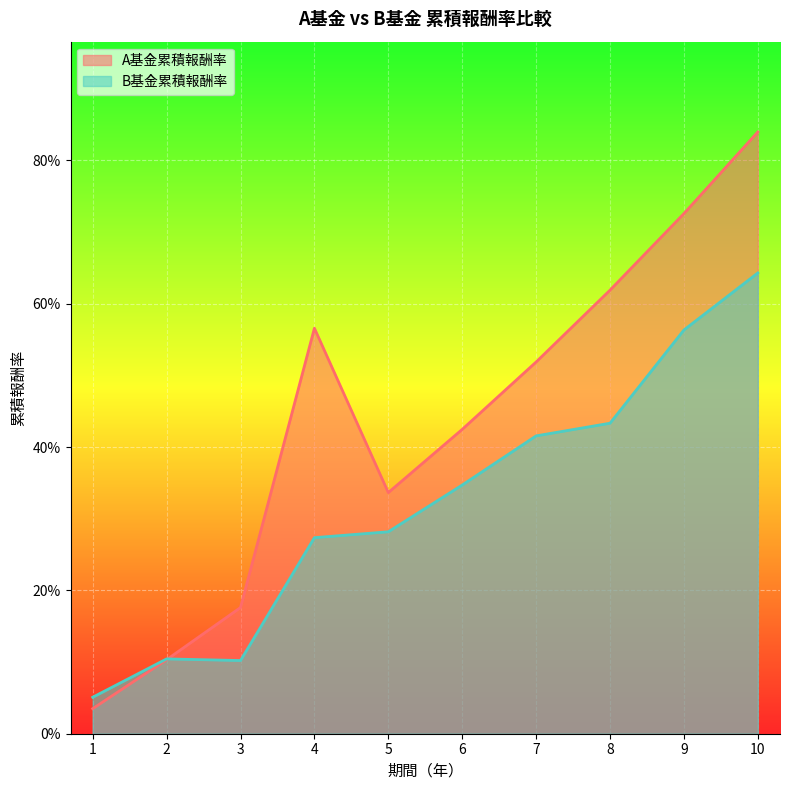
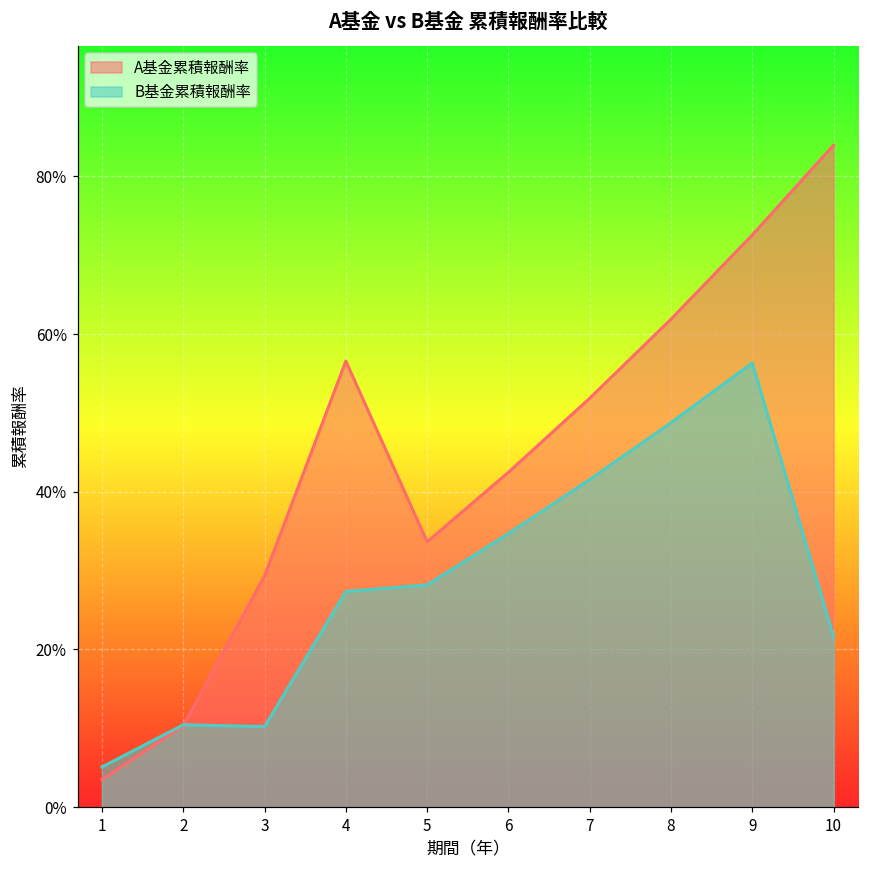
A基金累積報酬率, 3: 18% -> 29%
B基金累積報酬率, 8: 43% -> 49%
B基金累積報酬率, 10: 64% -> 22%
